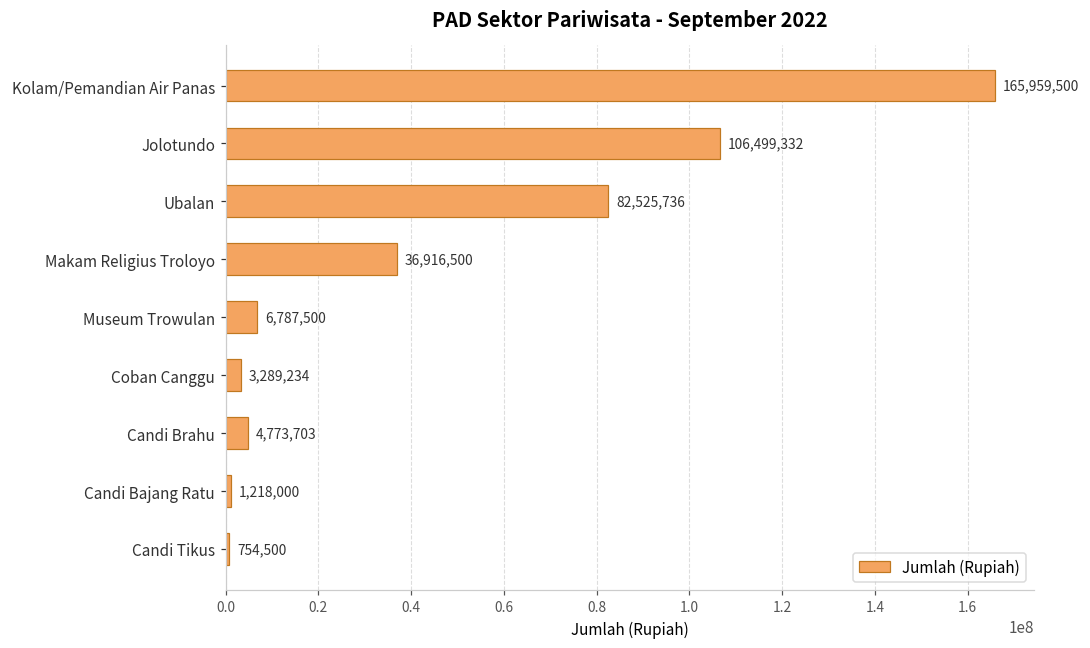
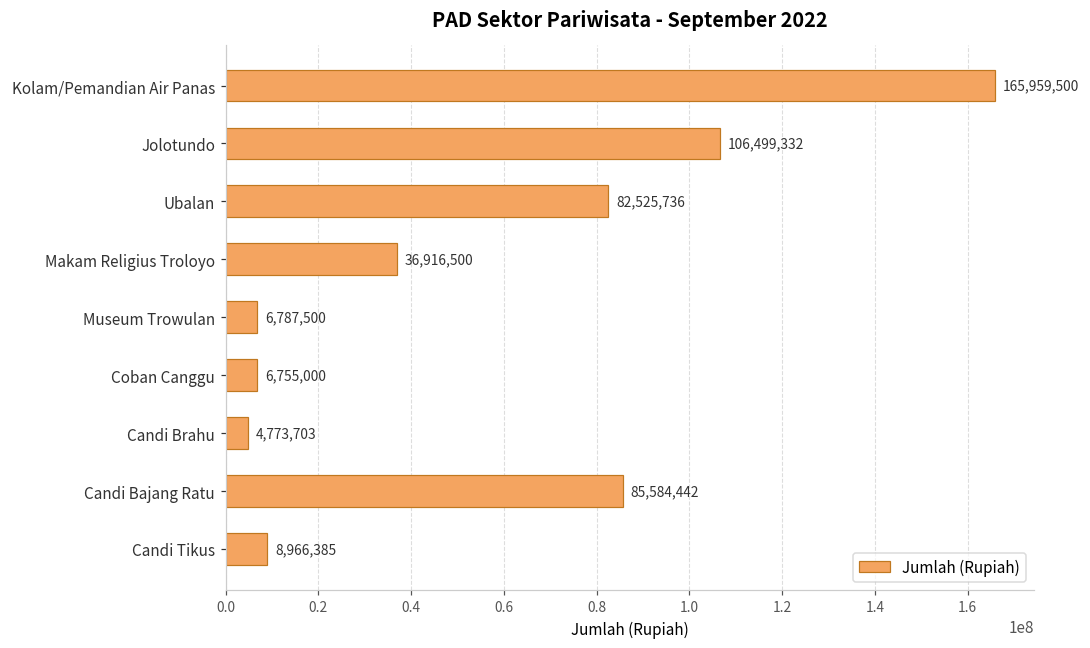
Coban Canggu: 3,289,234 -> 6,755,000
Candi Bajang Ratu: 1,218,000 -> 85,584,442
Candi Tikus: 754,500 -> 8,966,385
